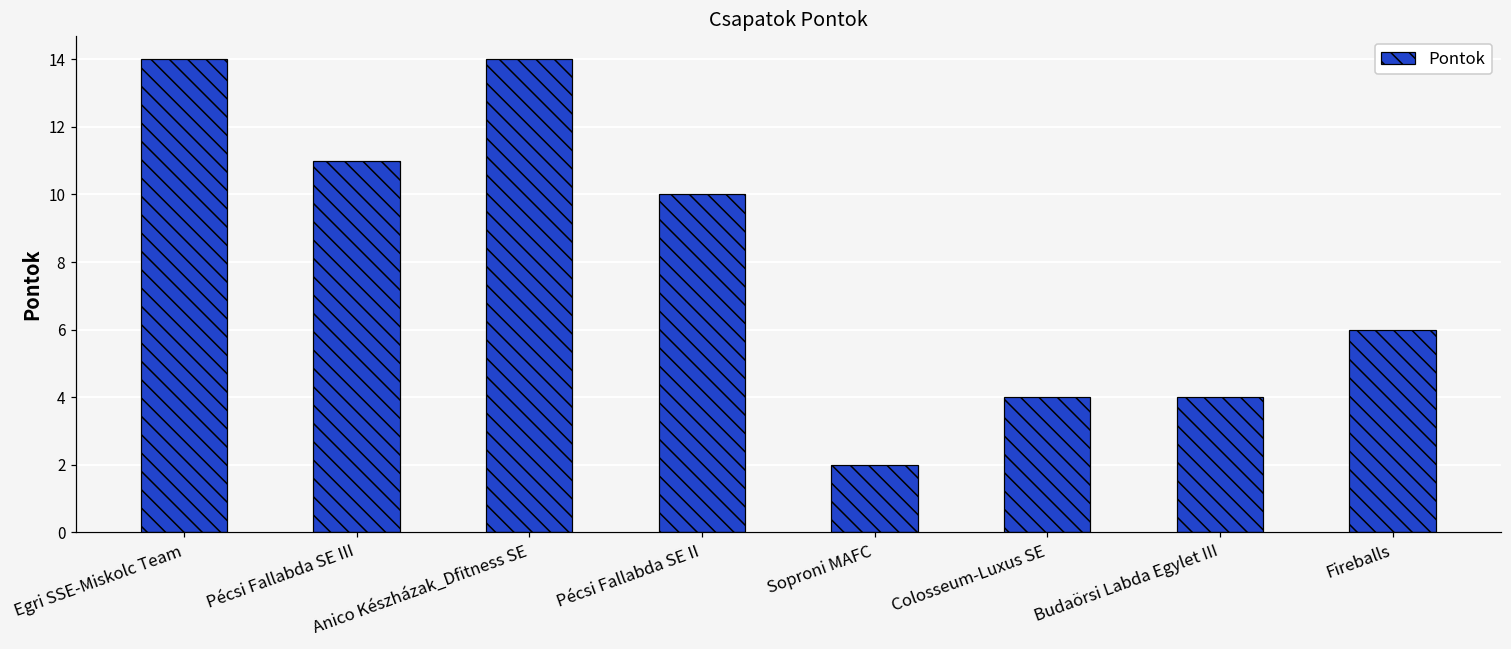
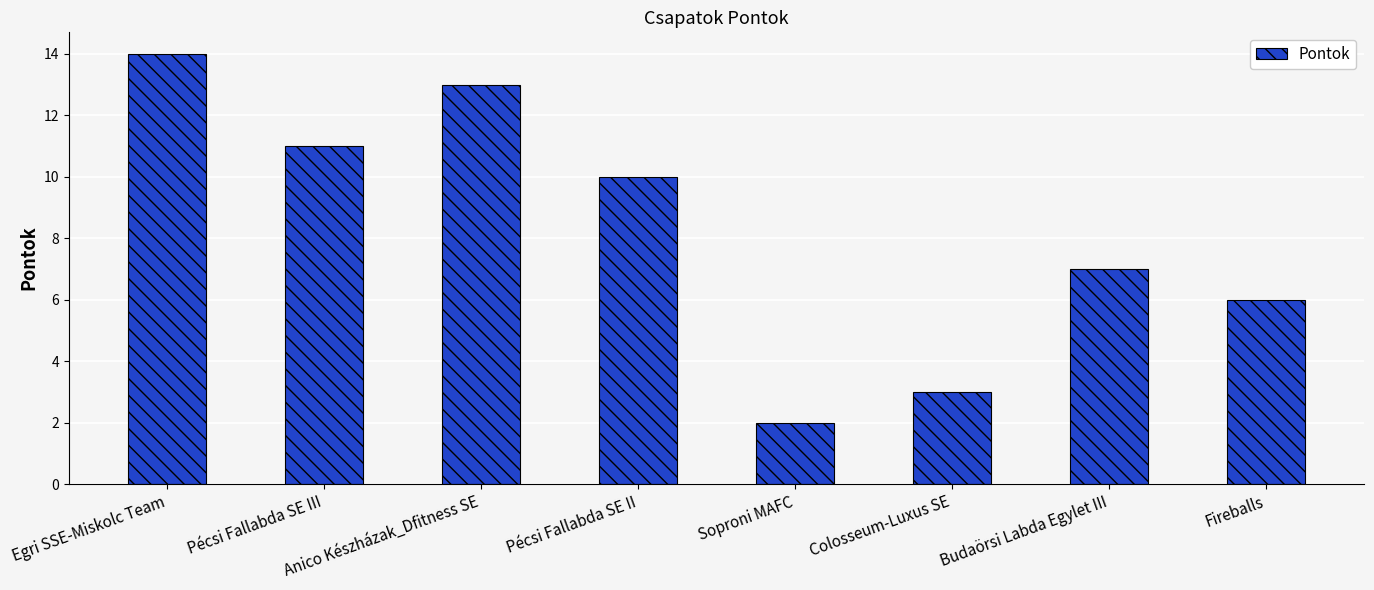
Anico Készházak_Dfitness SE: 14 -> 13
Colosseum-Luxus SE: 4 -> 3
Budaörsi Labda Egylet III: 4 -> 7
